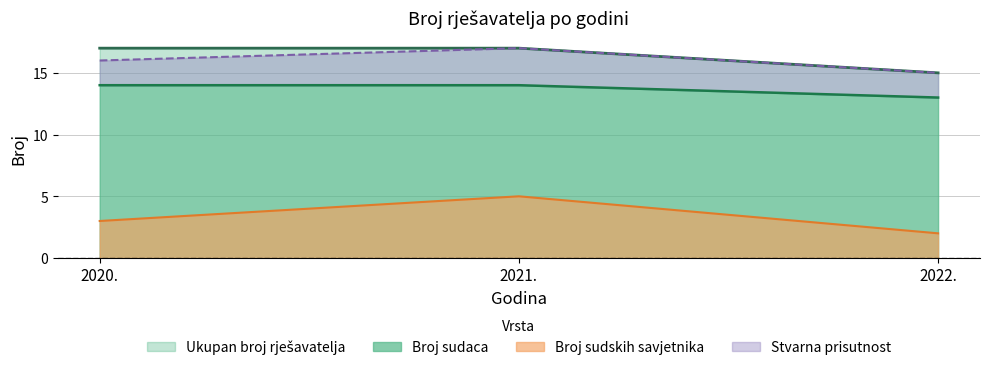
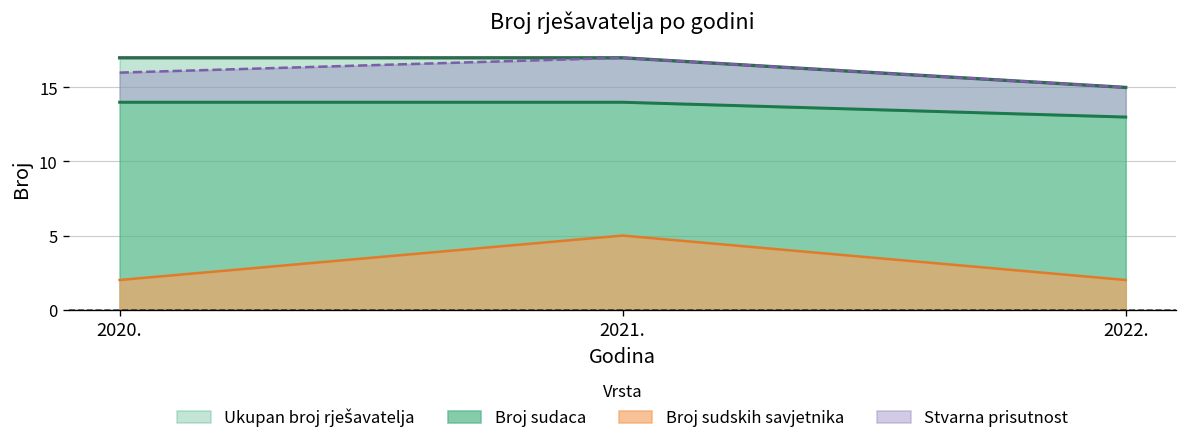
Broj sudskih savjetnika, 2020.: 3 -> 2
